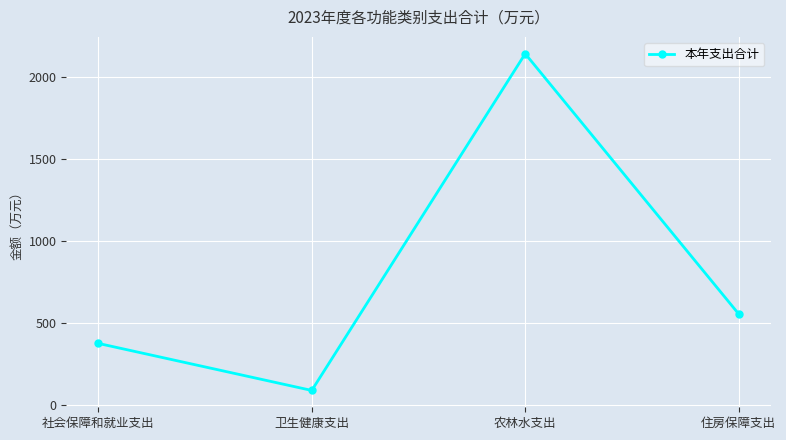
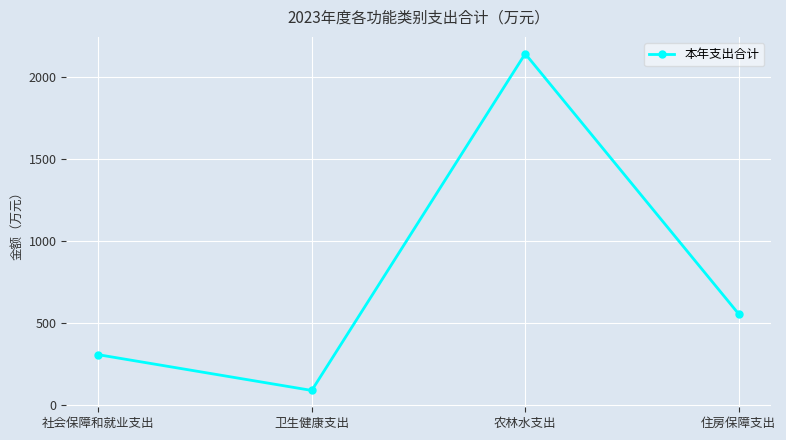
社会保障和就业支出: 380 -> 310
